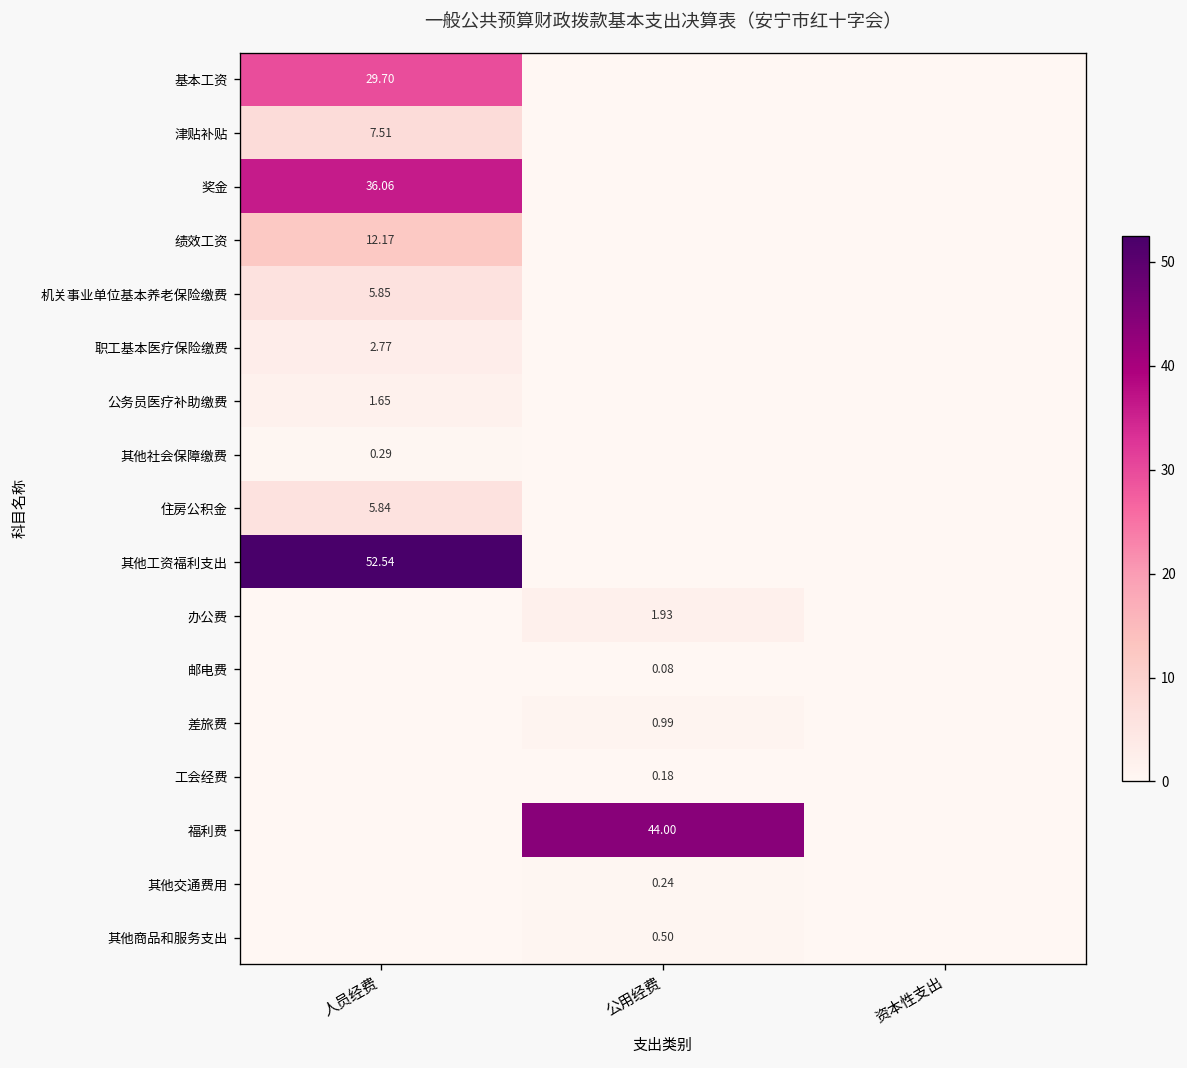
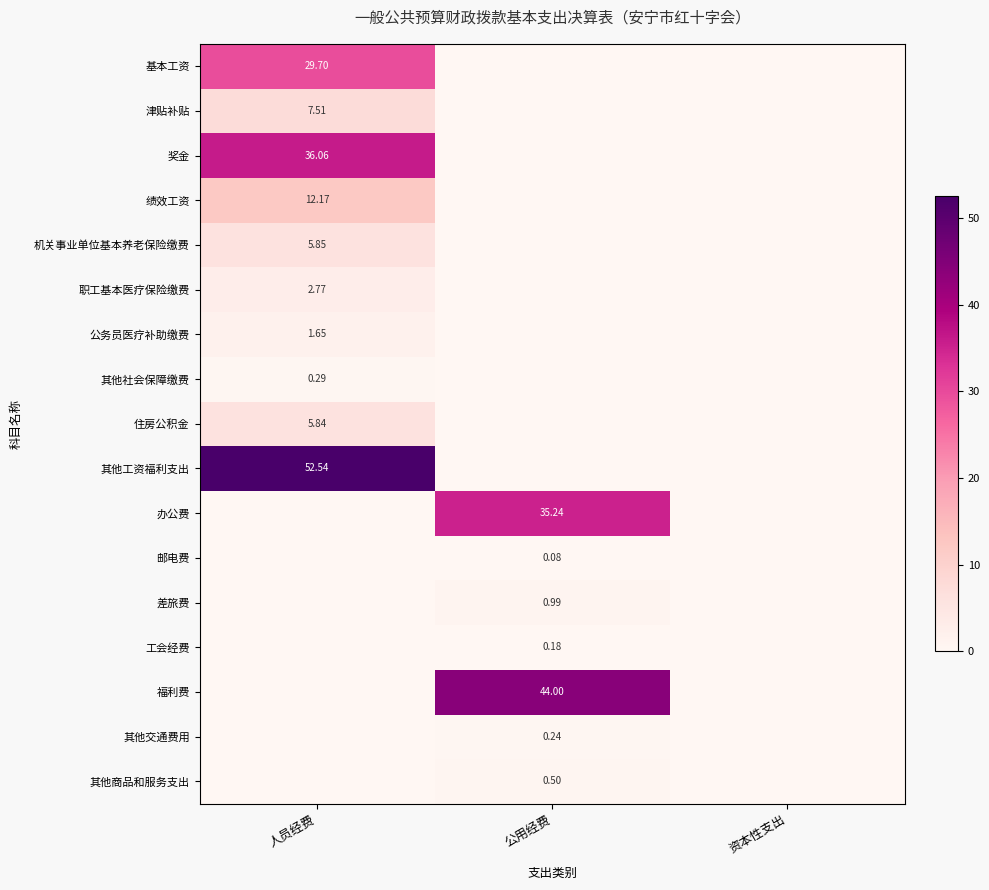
办公费, 公用经费: 1.93 -> 35.24
